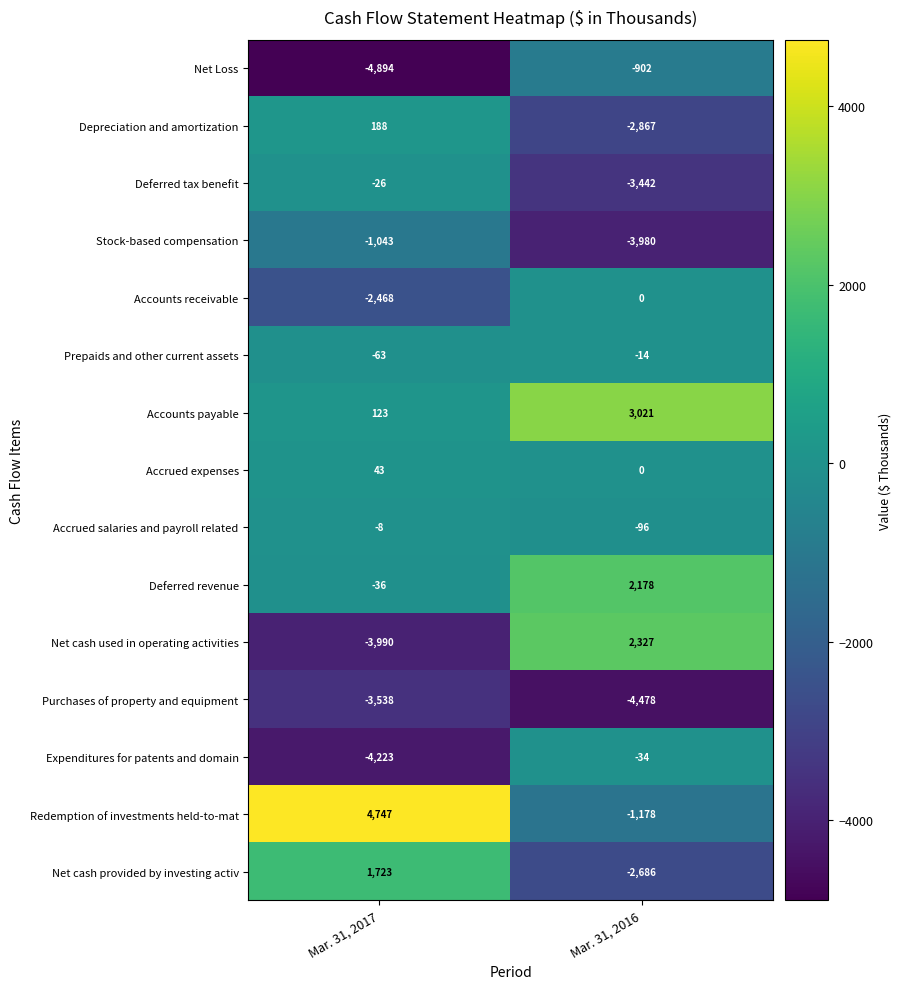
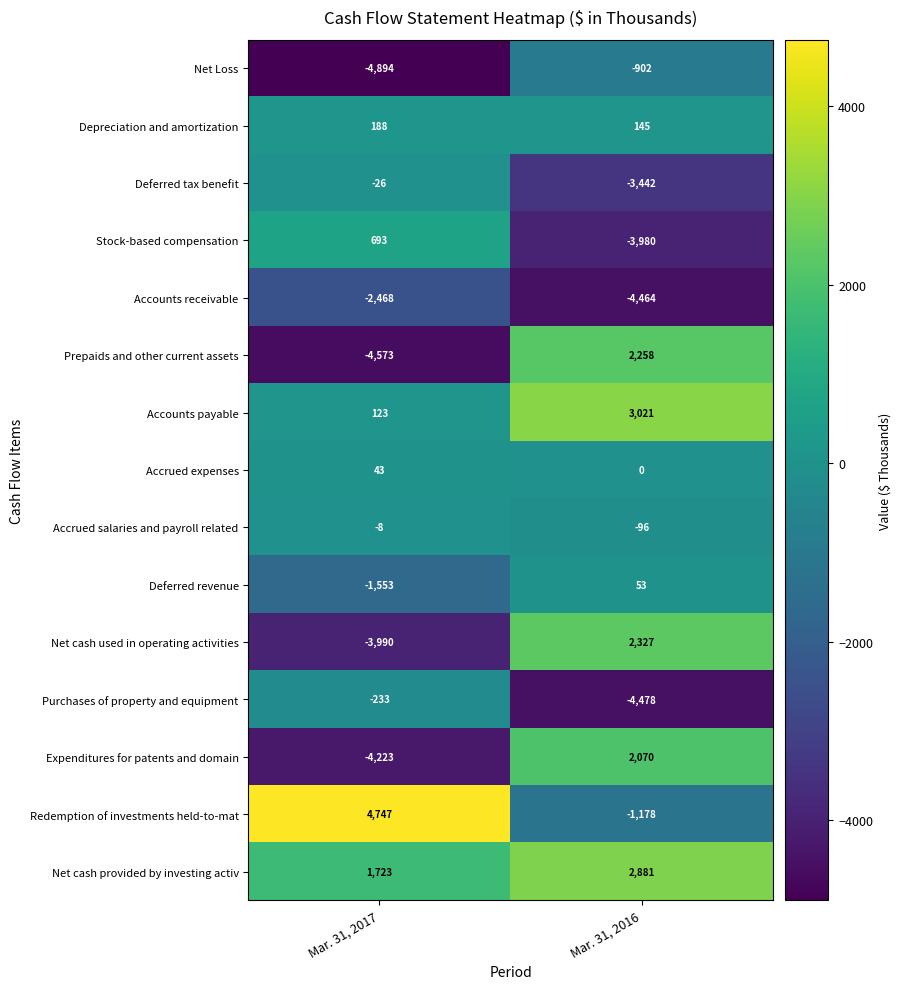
Depreciation and amortization, Mar. 31, 2016: -2,867 -> 145
Stock-based compensation, Mar. 31, 2017: -1,043 -> 693
Accounts receivable, Mar. 31, 2016: 0 -> -4,464
Prepaids and other current assets, Mar. 31, 2017: -63 -> -4,573
Prepaids and other current assets, Mar. 31, 2016: -14 -> 2,258
Deferred revenue, Mar. 31, 2017: -36 -> -1,553
Deferred revenue, Mar. 31, 2016: 2,178 -> 53
Purchases of property and equipment, Mar. 31, 2017: -3,538 -> -233
Expenditures for patents and domain, Mar. 31, 2016: -34 -> 2,070
Net cash provided by investing activ, Mar. 31, 2016: -2,686 -> 2,881
